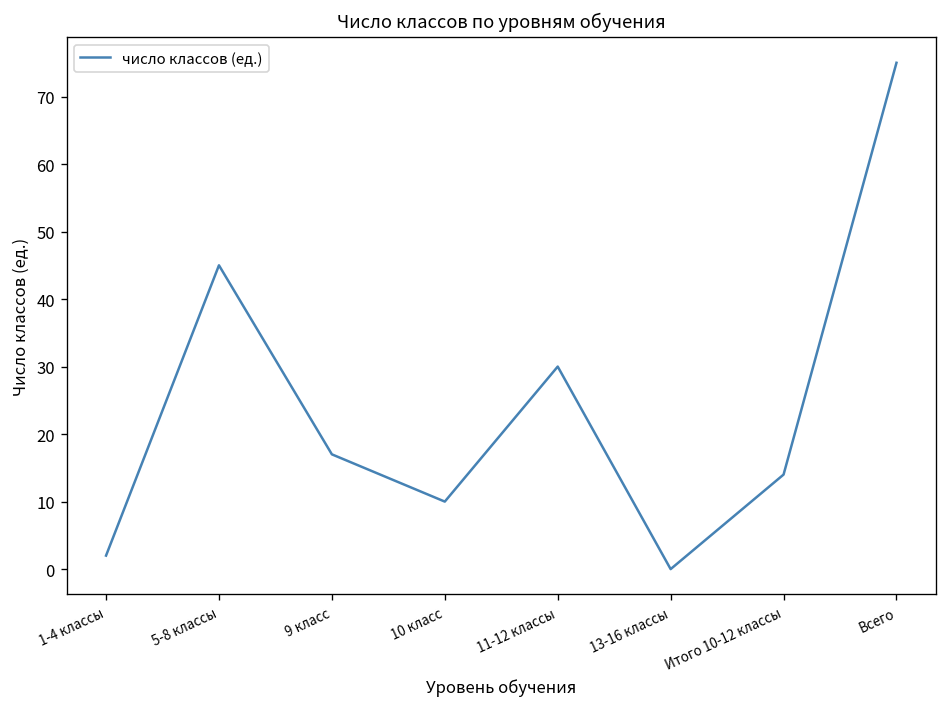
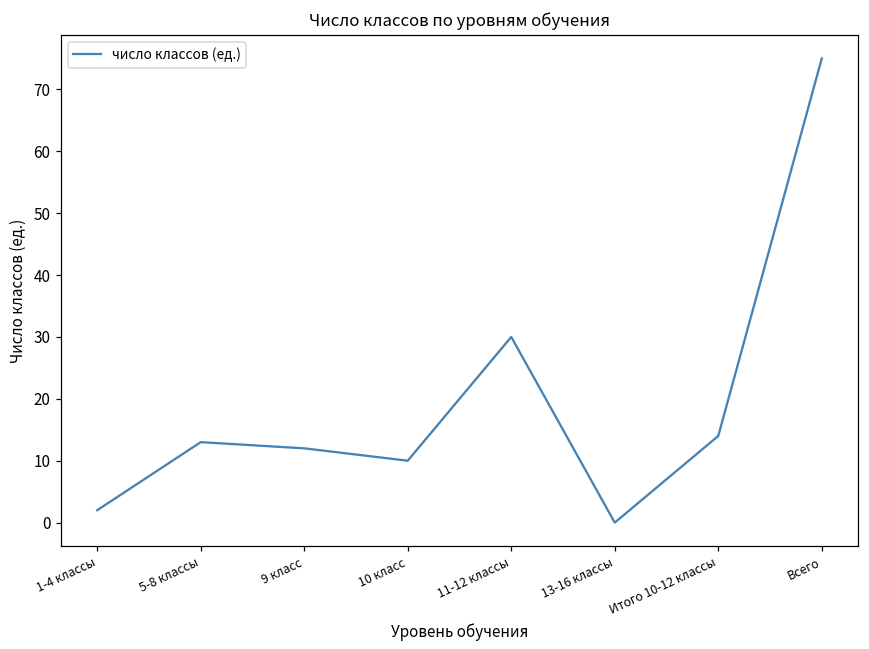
5-8 классы: 45 -> 13
9 класс: 17 -> 12
